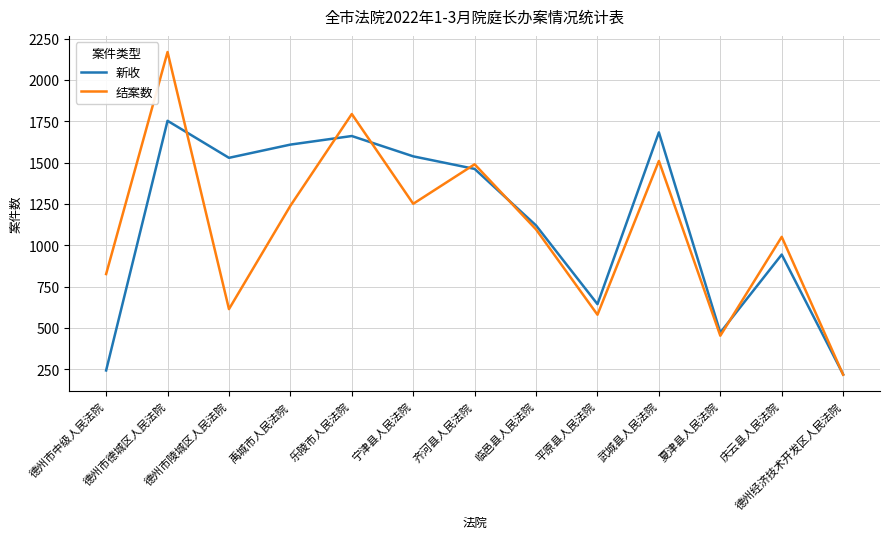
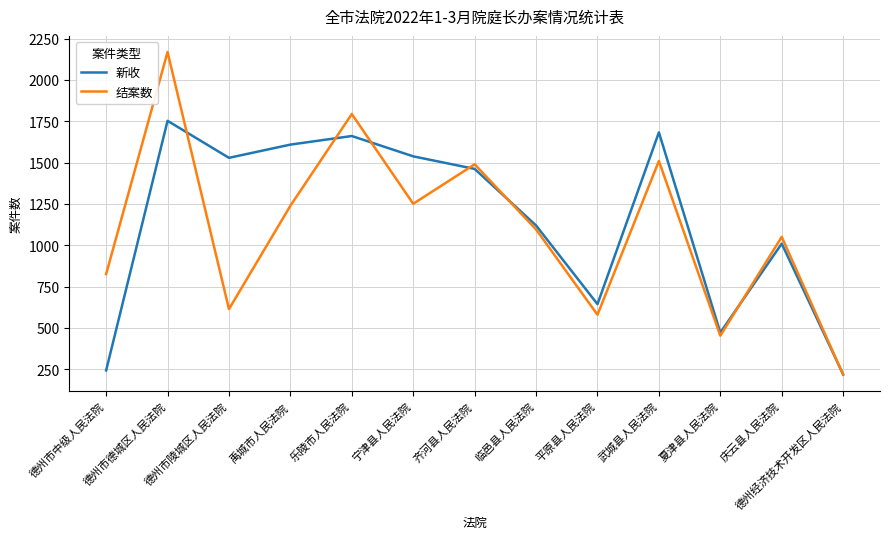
新收, 庆云县人民法院: 940 -> 1010
